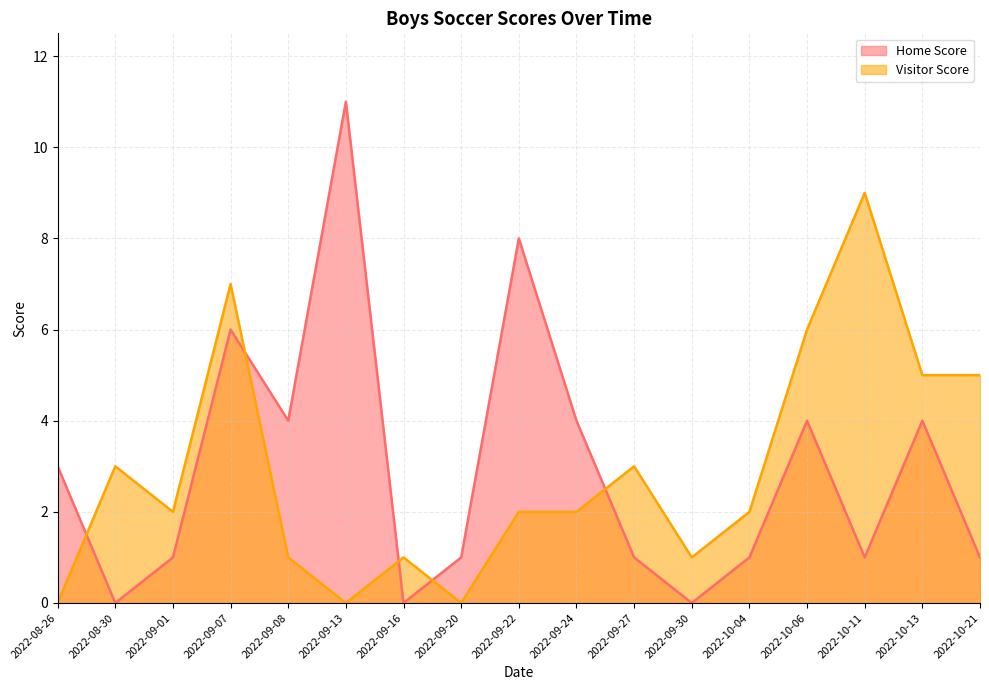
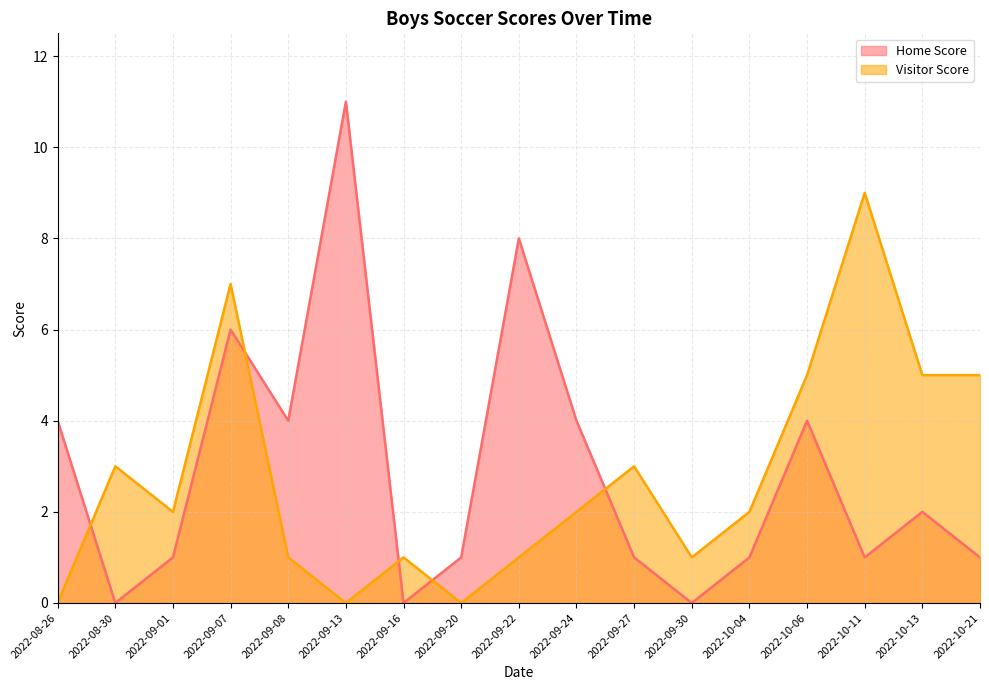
Home Score, 2022-08-26: 3 -> 4
Visitor Score, 2022-09-22: 2 -> 1
Visitor Score, 2022-10-06: 6 -> 5
Home Score, 2022-10-13: 4 -> 2
